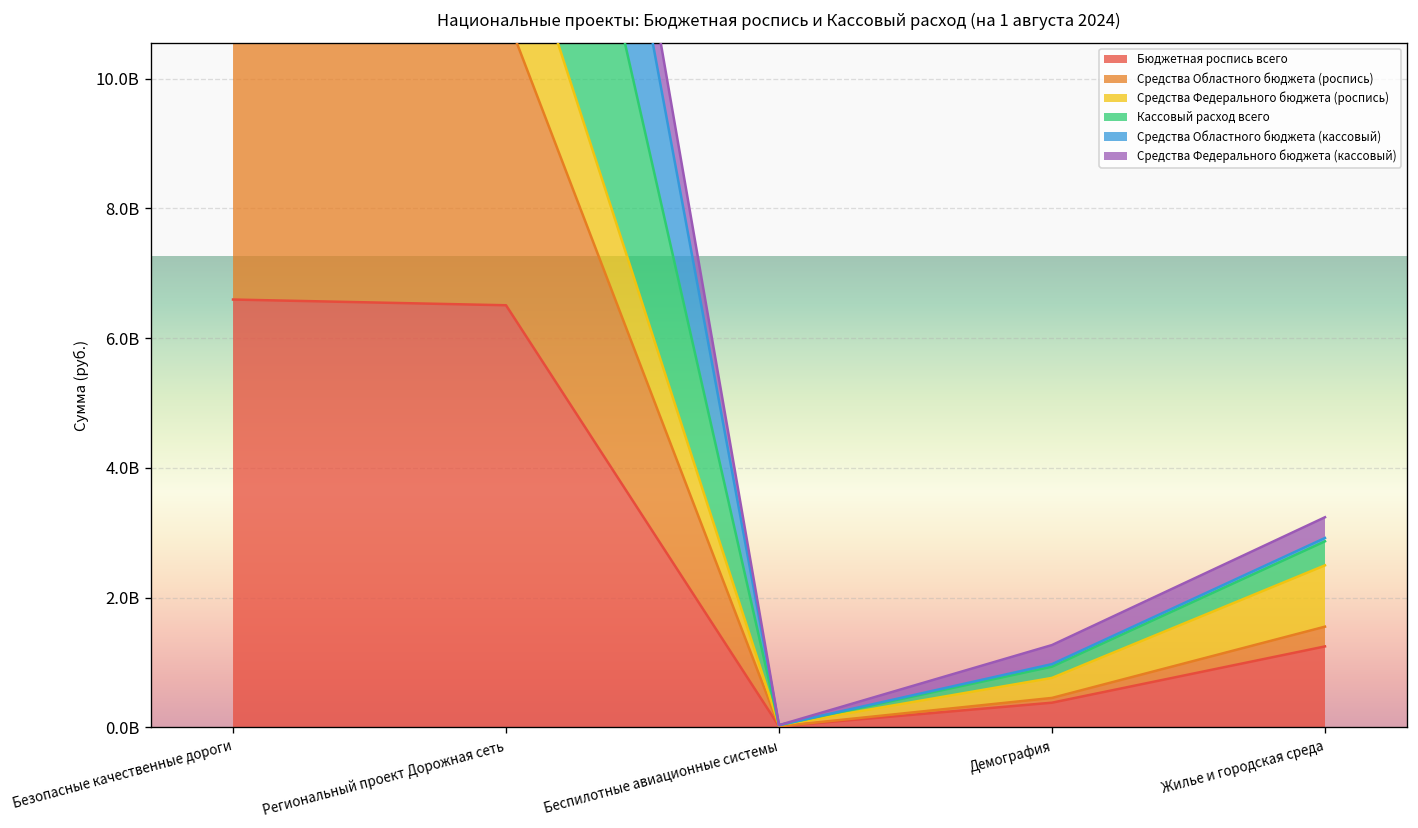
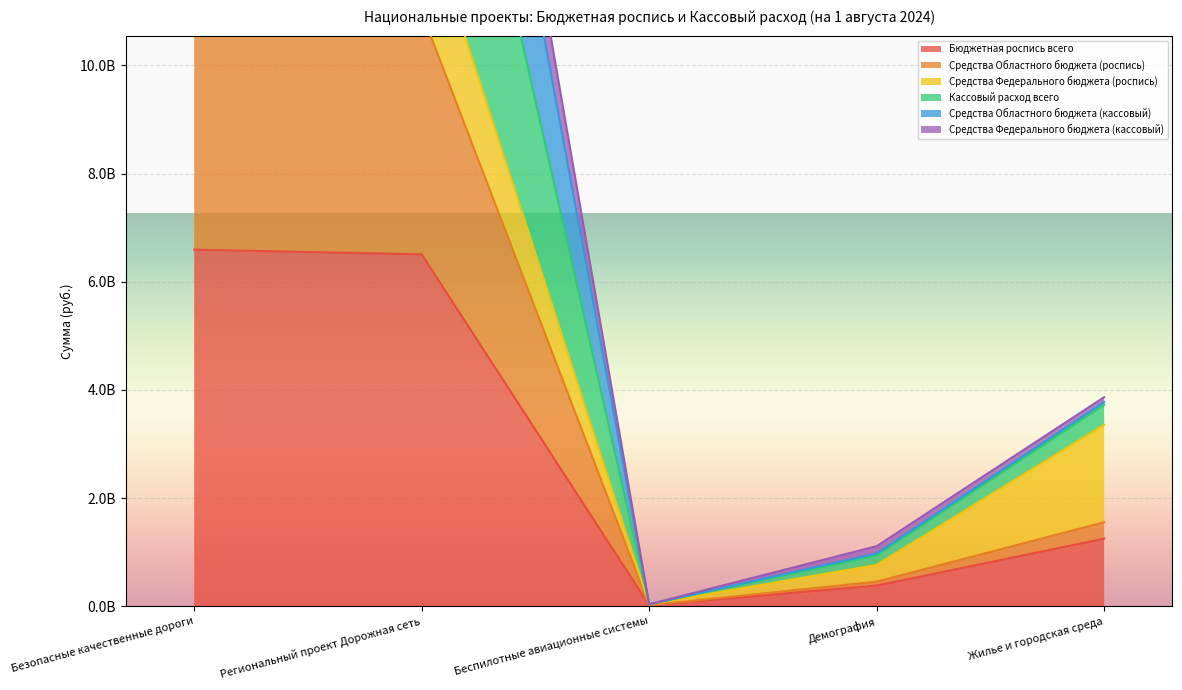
Средства Федерального бюджета (кассовый), Демография: 300000000 -> 100000000
Средства Федерального бюджета (роспись), Жилье и городская среда: 900000000 -> 1800000000
Средства Федерального бюджета (кассовый), Жилье и городская среда: 300000000 -> 100000000
